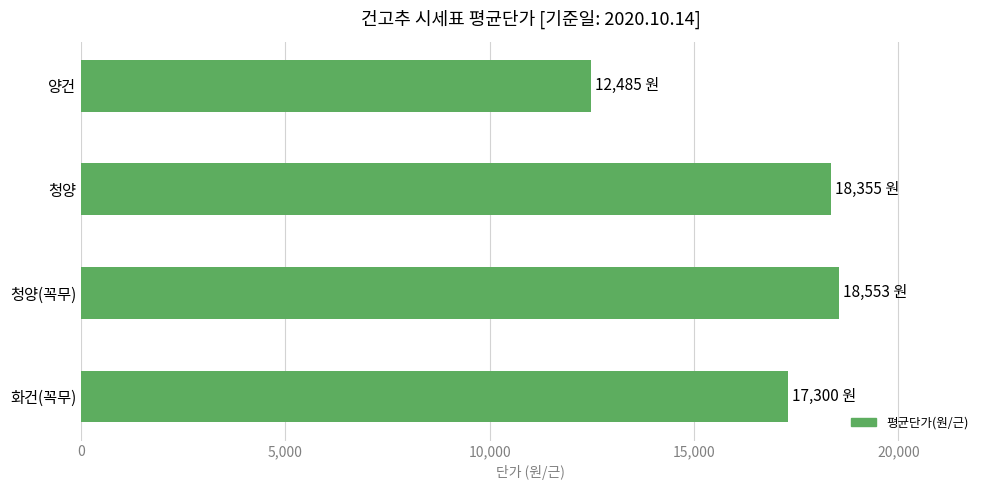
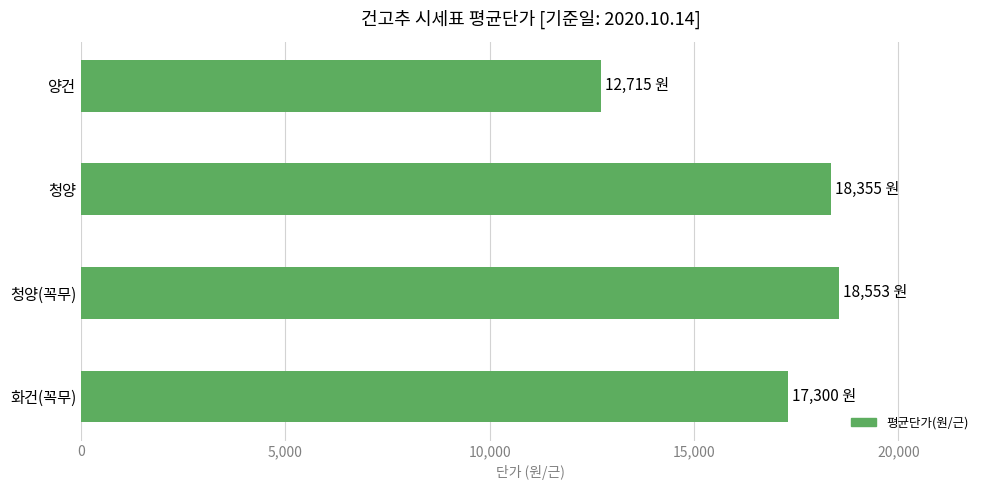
양건: 12,485 -> 12,715
